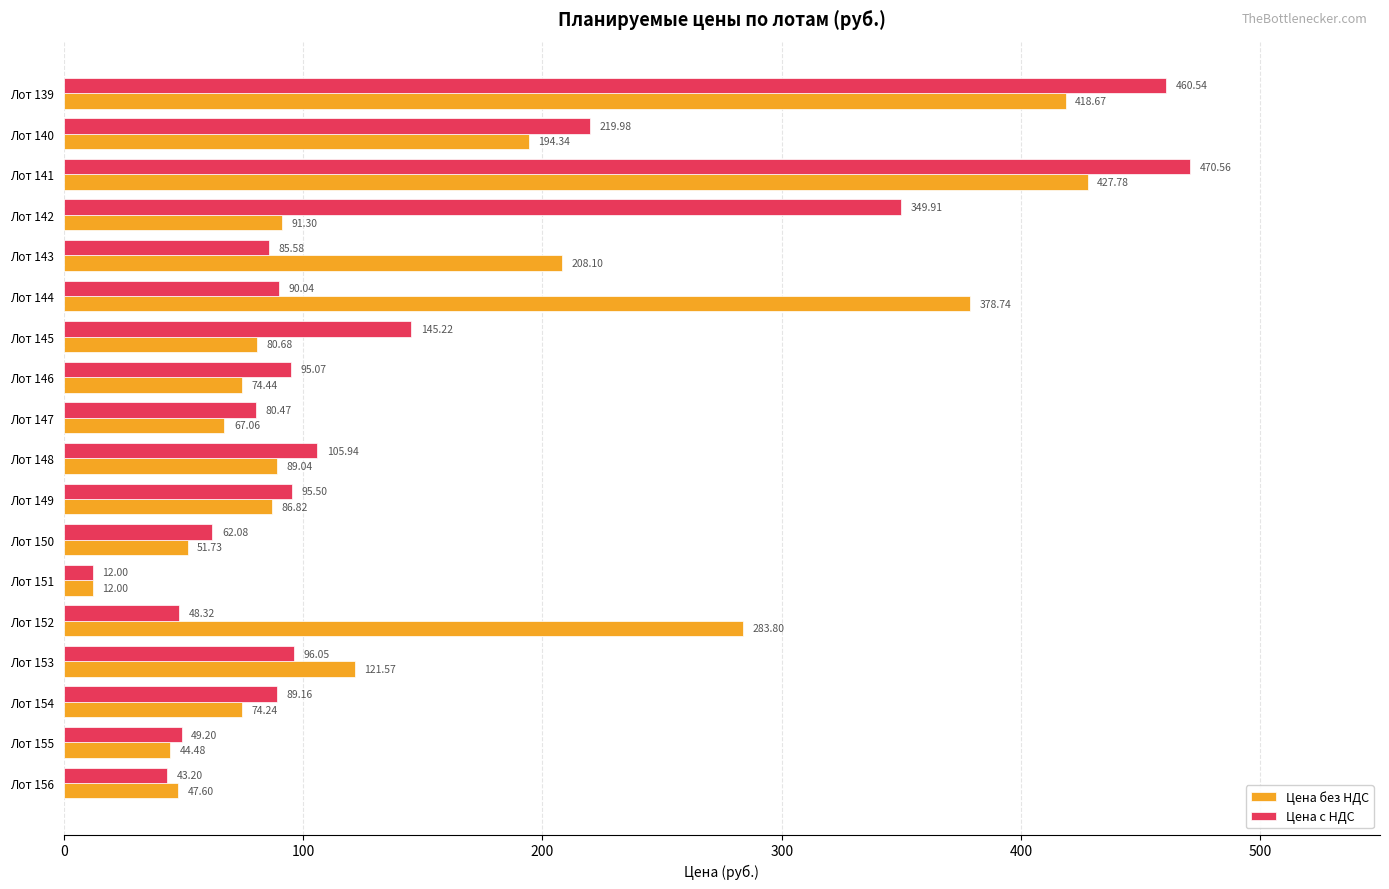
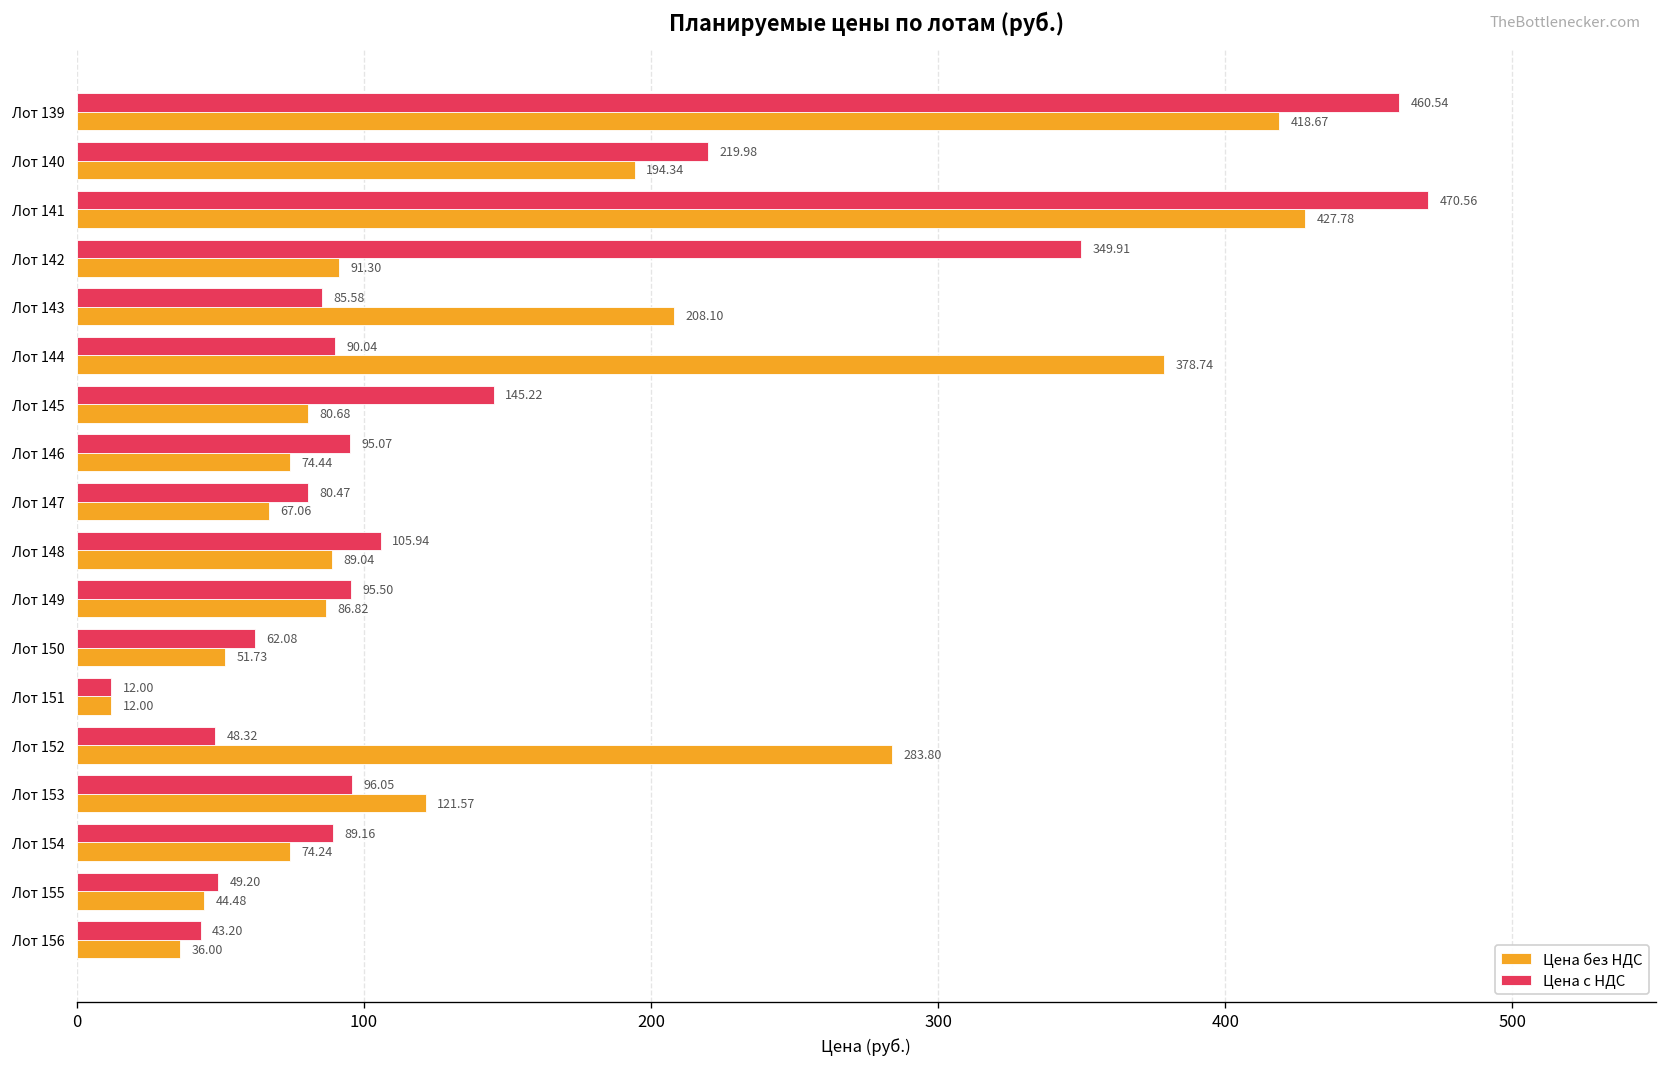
Цена без НДС, Лот 156: 47.60 -> 36.00
